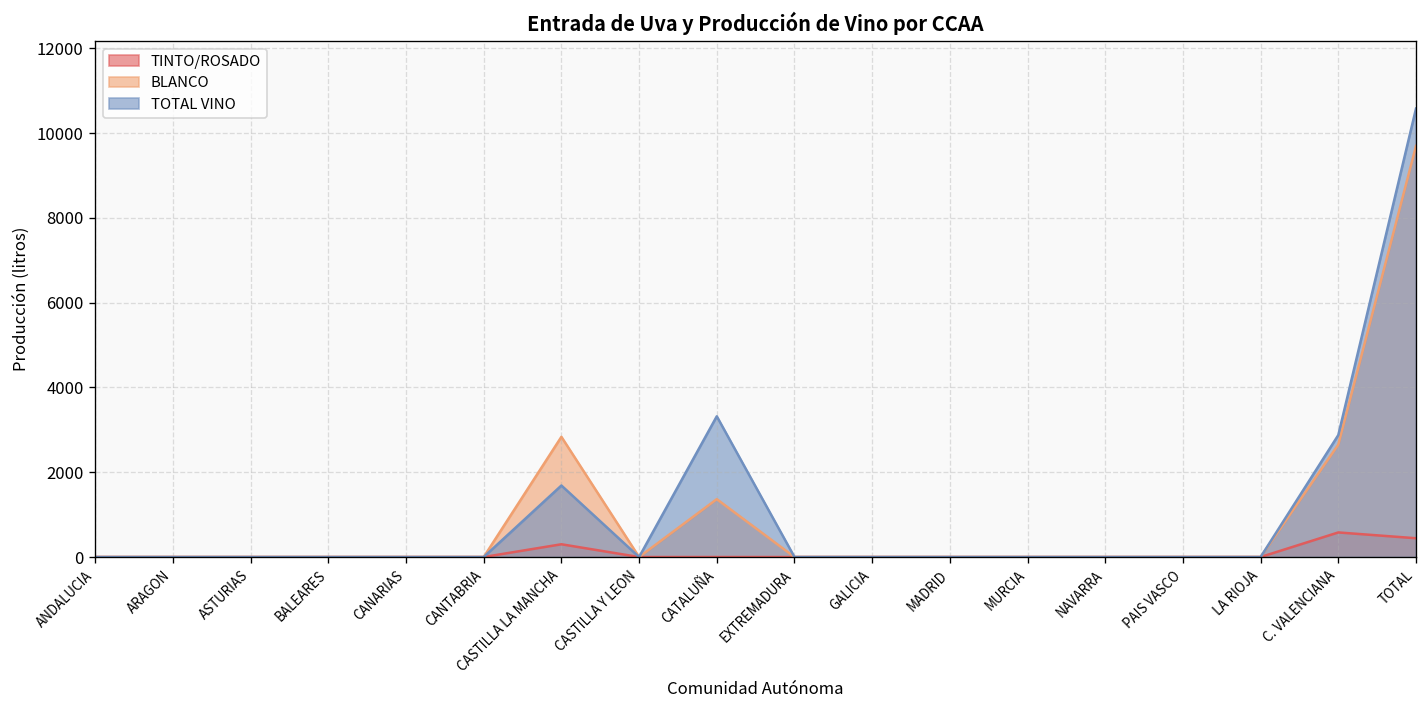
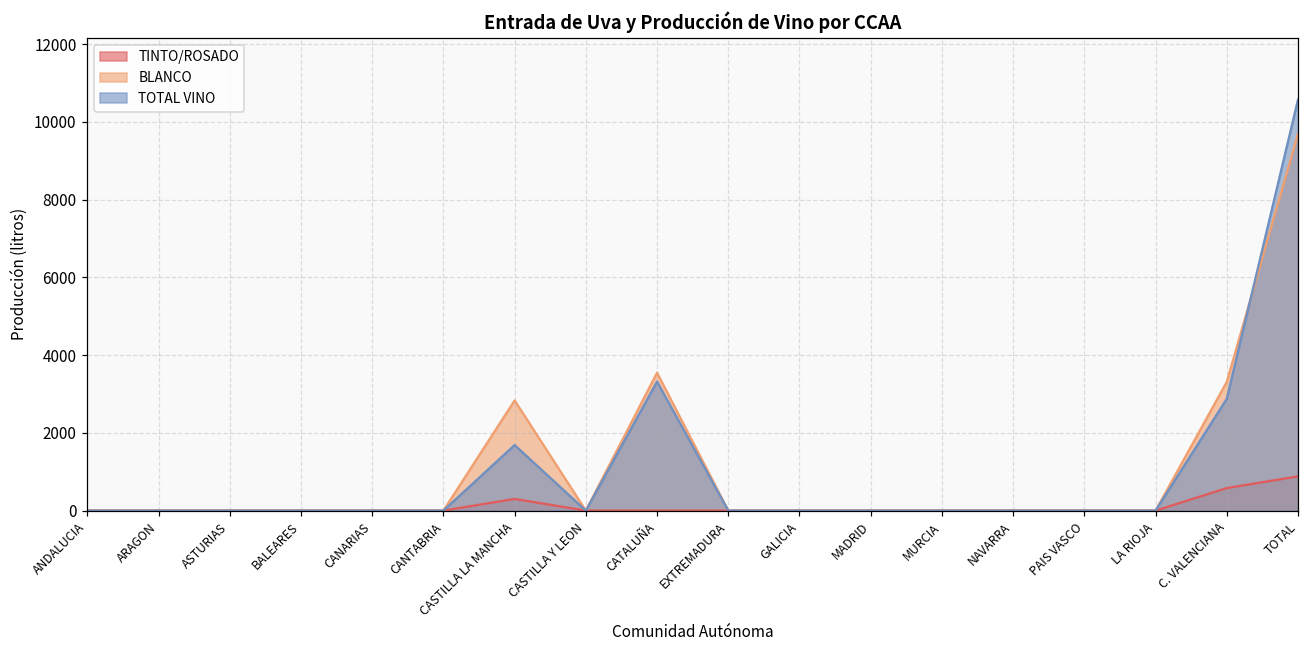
BLANCO, CATALUÑA: 1400 -> 3500
BLANCO, C. VALENCIANA: 2700 -> 3300
TINTO/ROSADO, TOTAL: 400 -> 900
